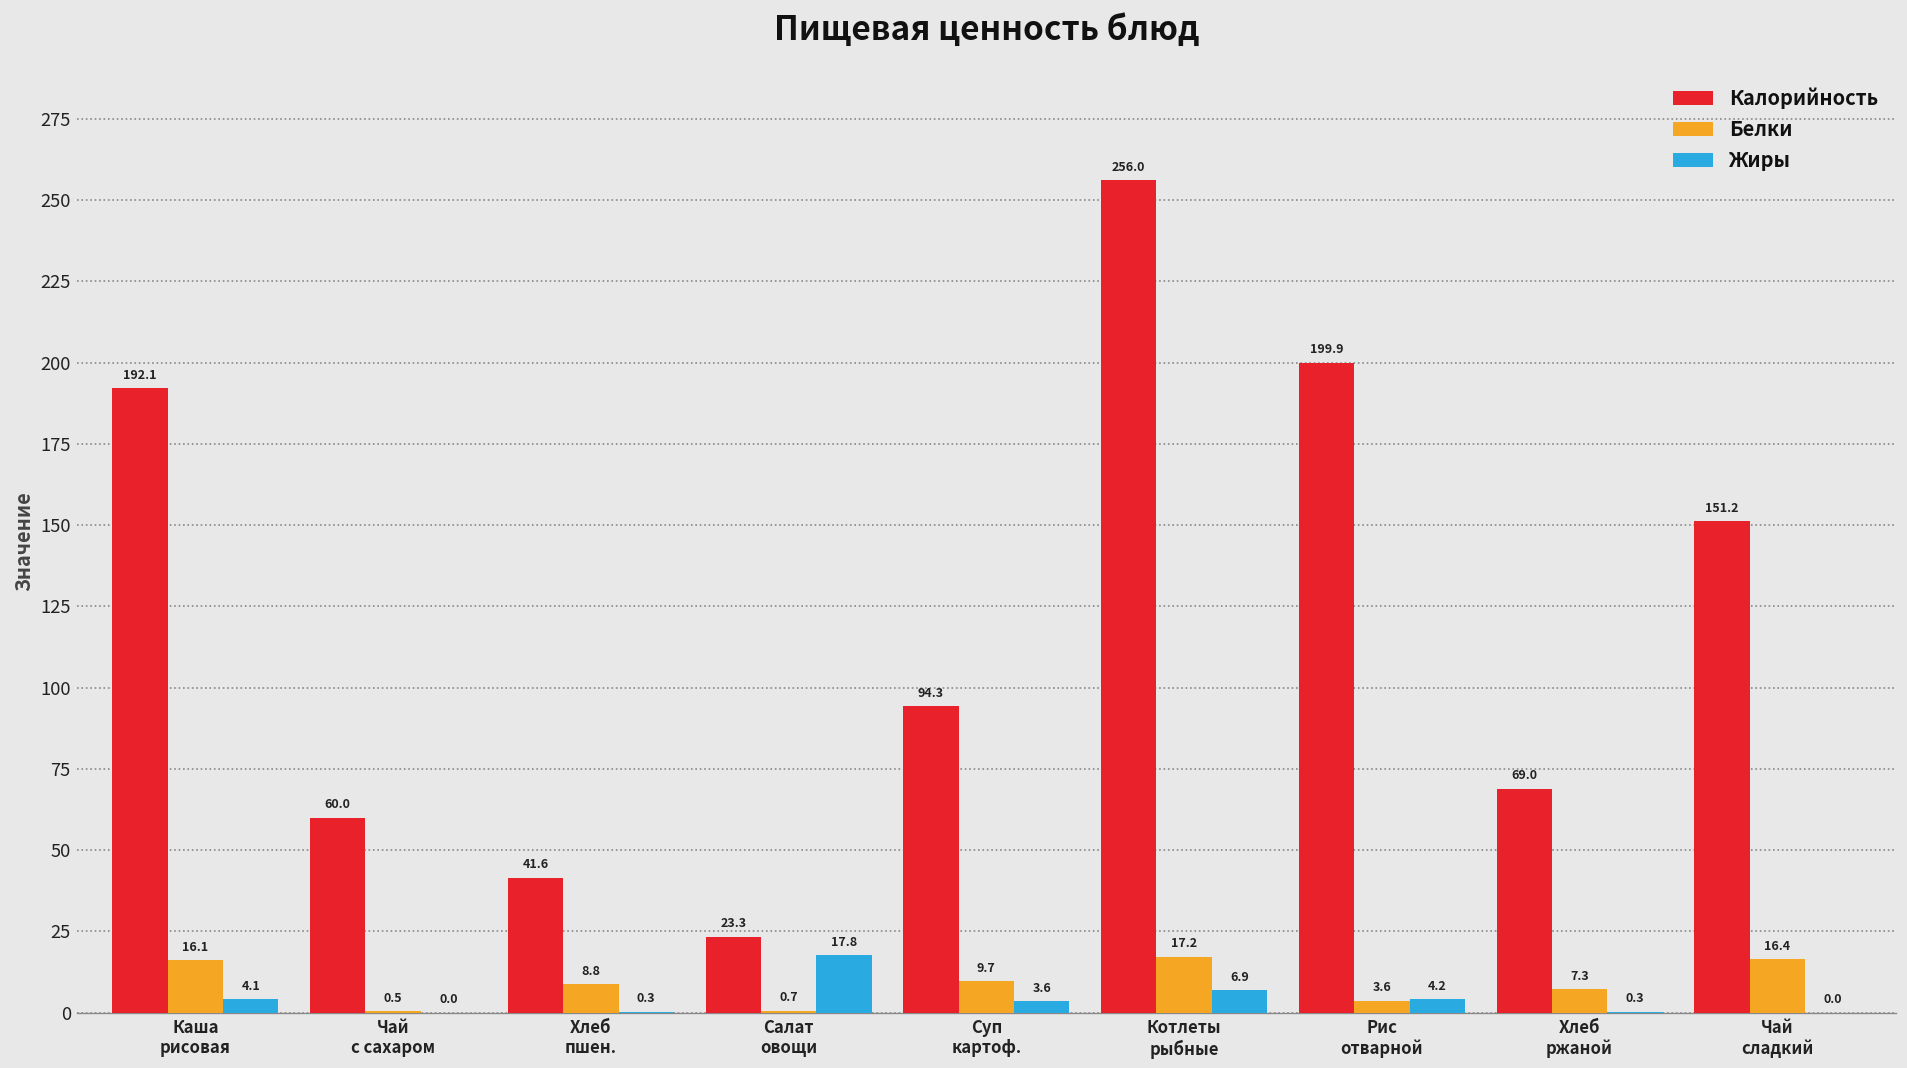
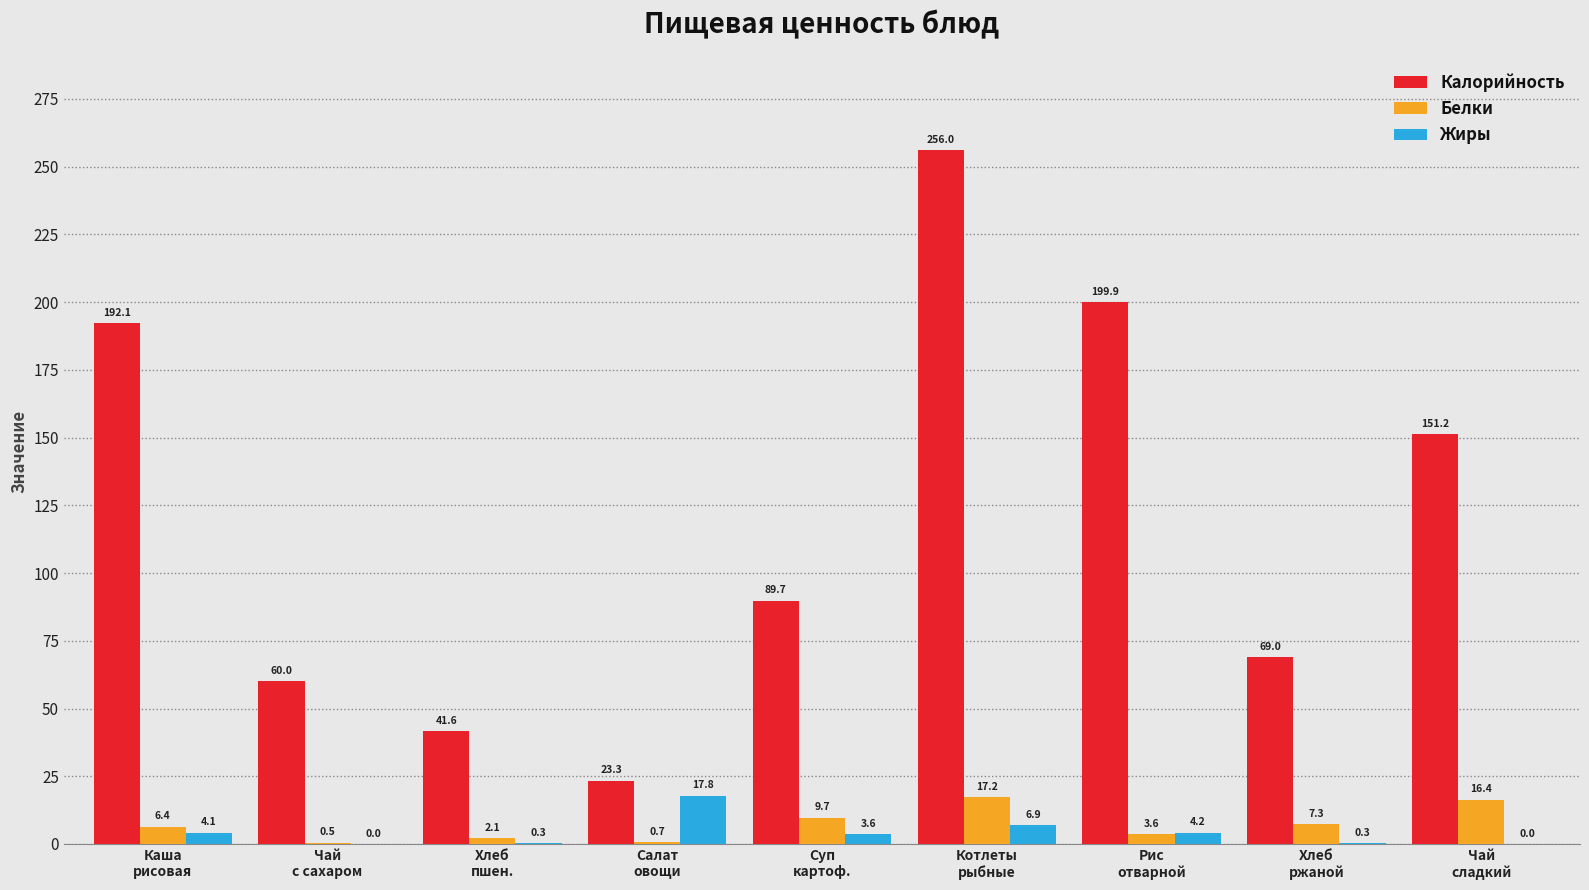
Белки, Каша рисовая: 16.1 -> 6.4
Белки, Хлеб пшен.: 8.8 -> 2.1
Калорийность, Суп картоф.: 94.3 -> 89.7
